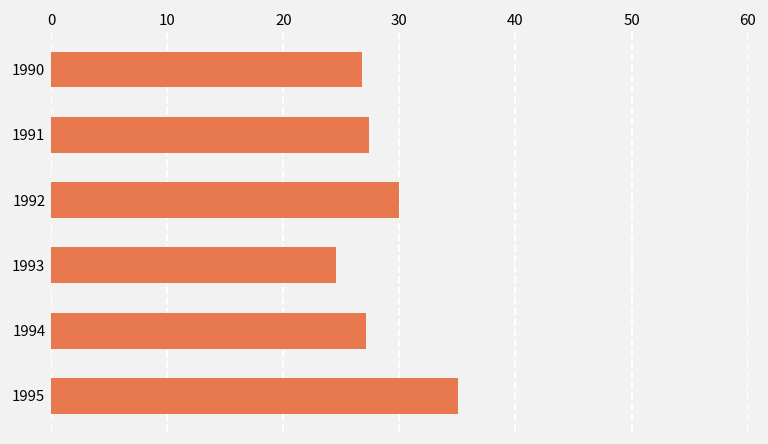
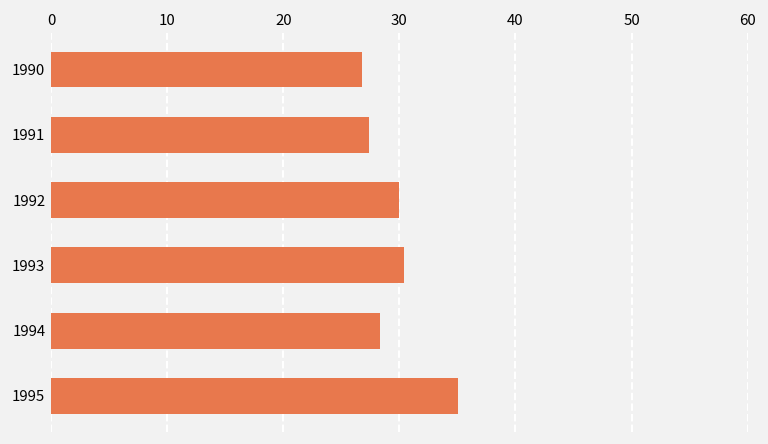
1993: 25 -> 30
1994: 27 -> 28
